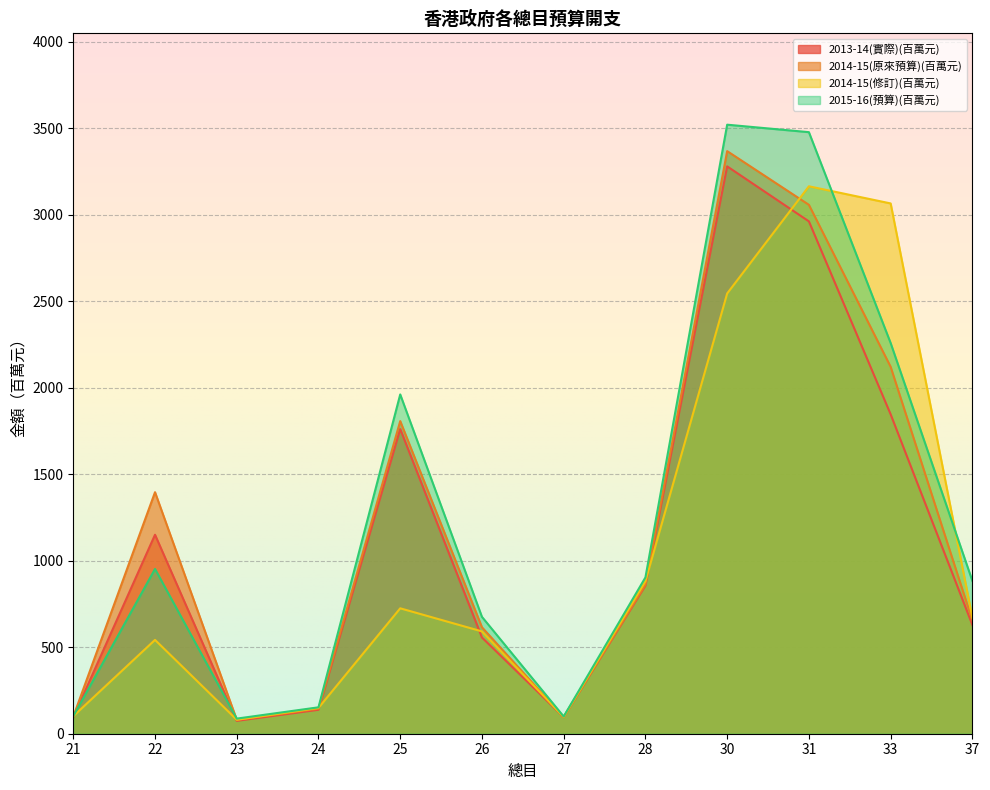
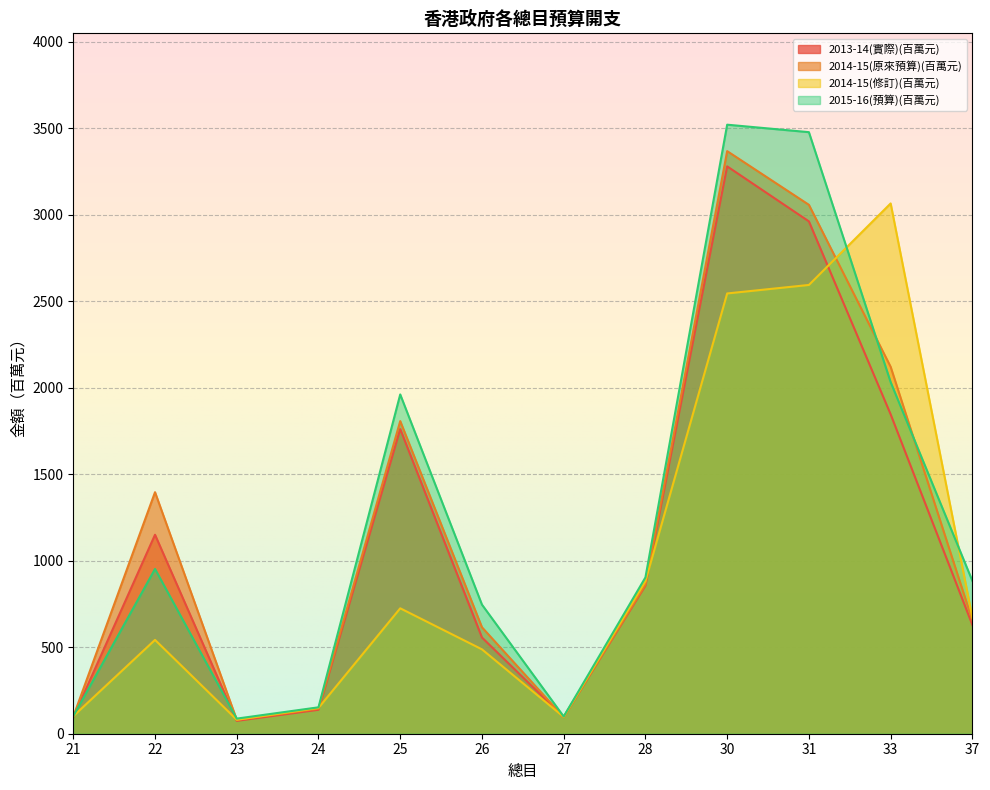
2014-15(修訂)(百萬元), 26: 590 -> 490
2015-16(預算)(百萬元), 26: 680 -> 750
2014-15(修訂)(百萬元), 31: 3160 -> 2590
2015-16(預算)(百萬元), 33: 2260 -> 2030
